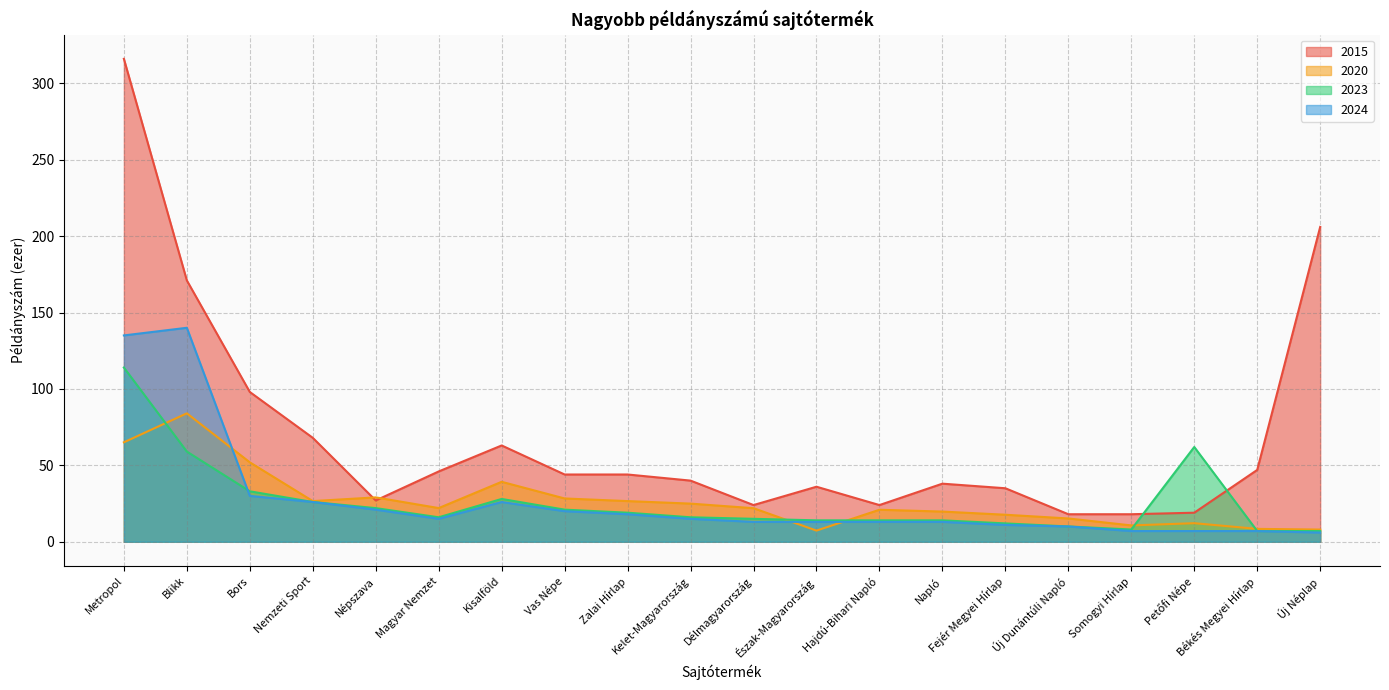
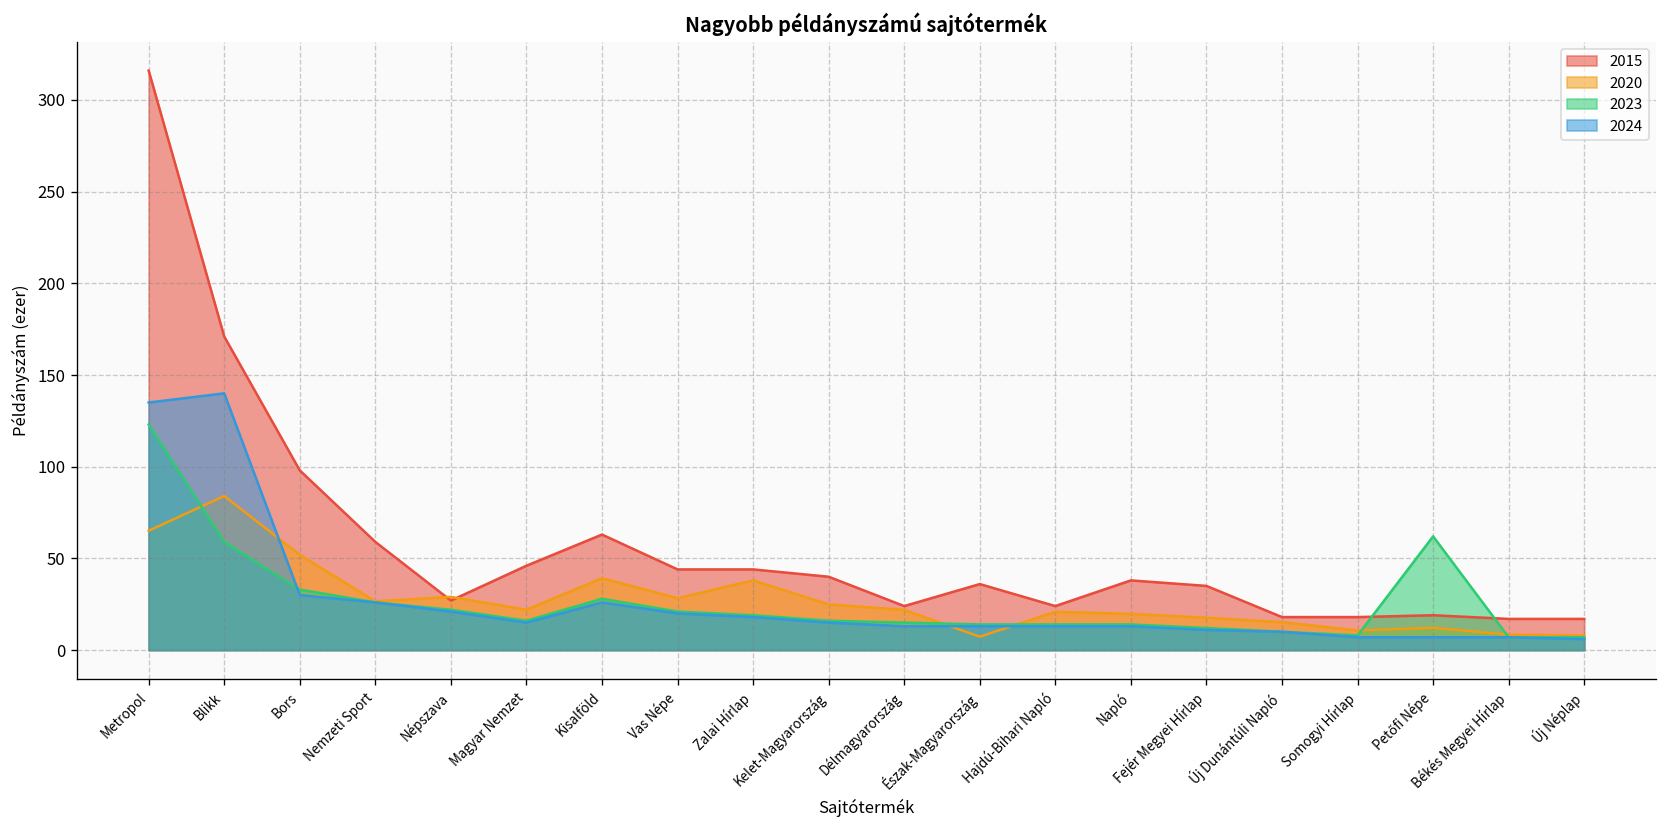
2023, Metropol: 114 -> 123
2015, Nemzeti Sport: 68 -> 59
2020, Zalai Hírlap: 27 -> 38
2015, Békés Megyei Hírlap: 47 -> 17
2015, Új Néplap: 206 -> 17
